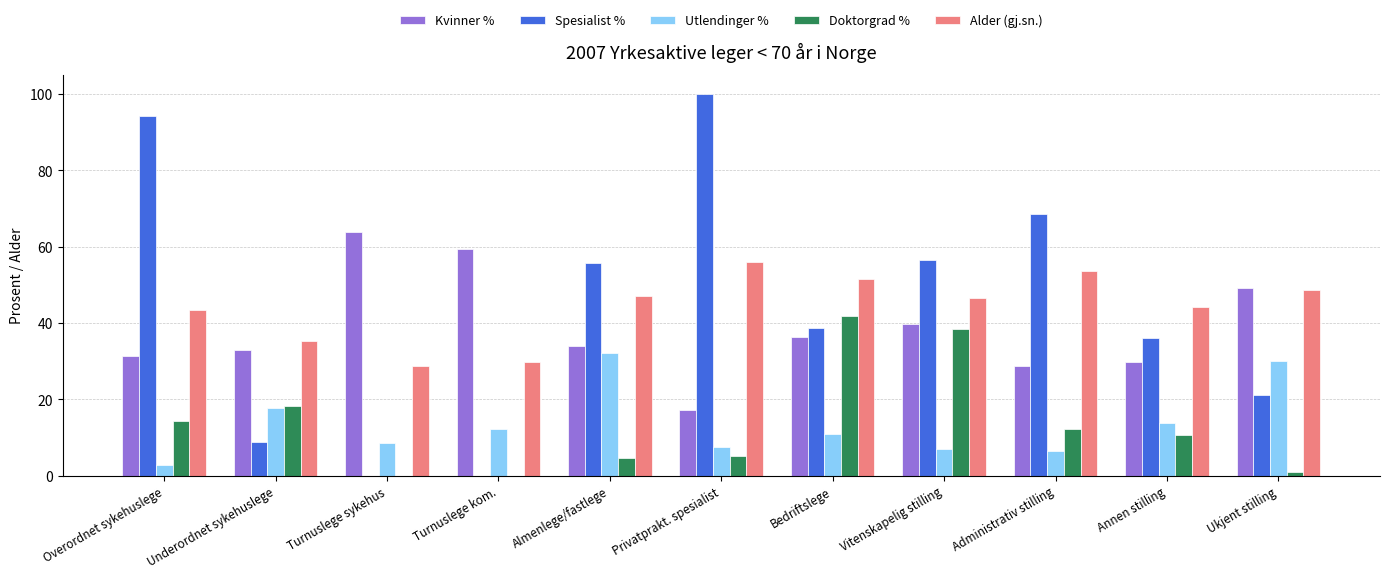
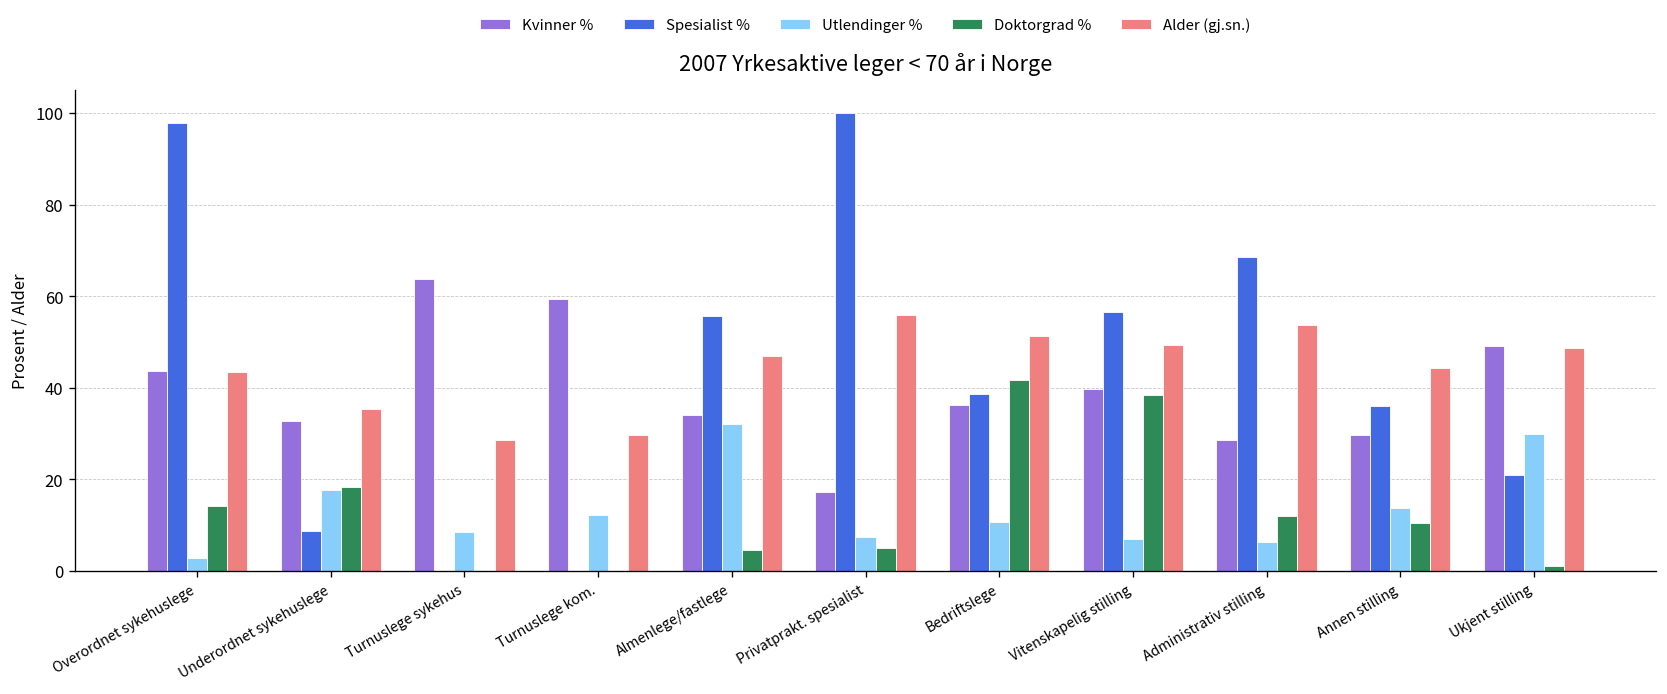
Kvinner %, Overordnet sykehuslege: 31 -> 44
Spesialist %, Overordnet sykehuslege: 94 -> 98
Alder (gj.sn.), Vitenskapelig stilling: 47 -> 49
